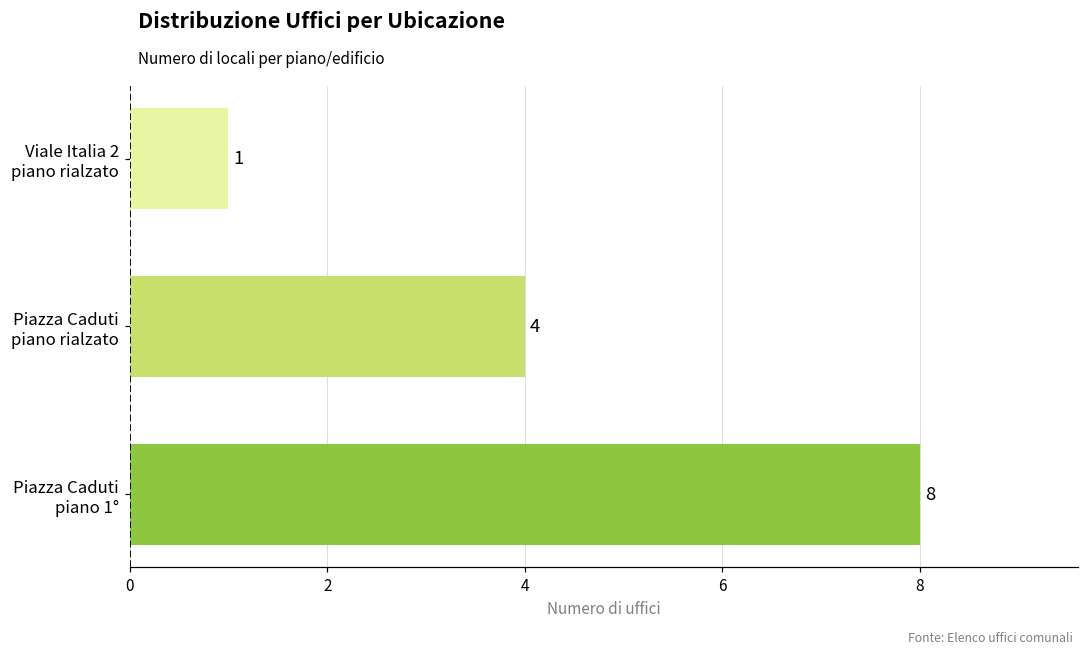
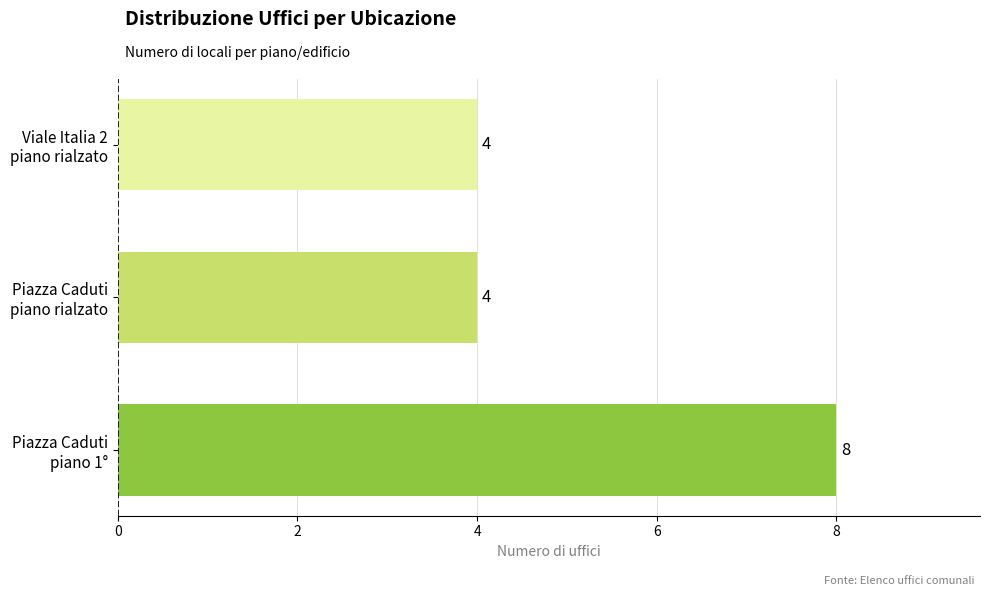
Viale Italia 2 piano rialzato: 1 -> 4
